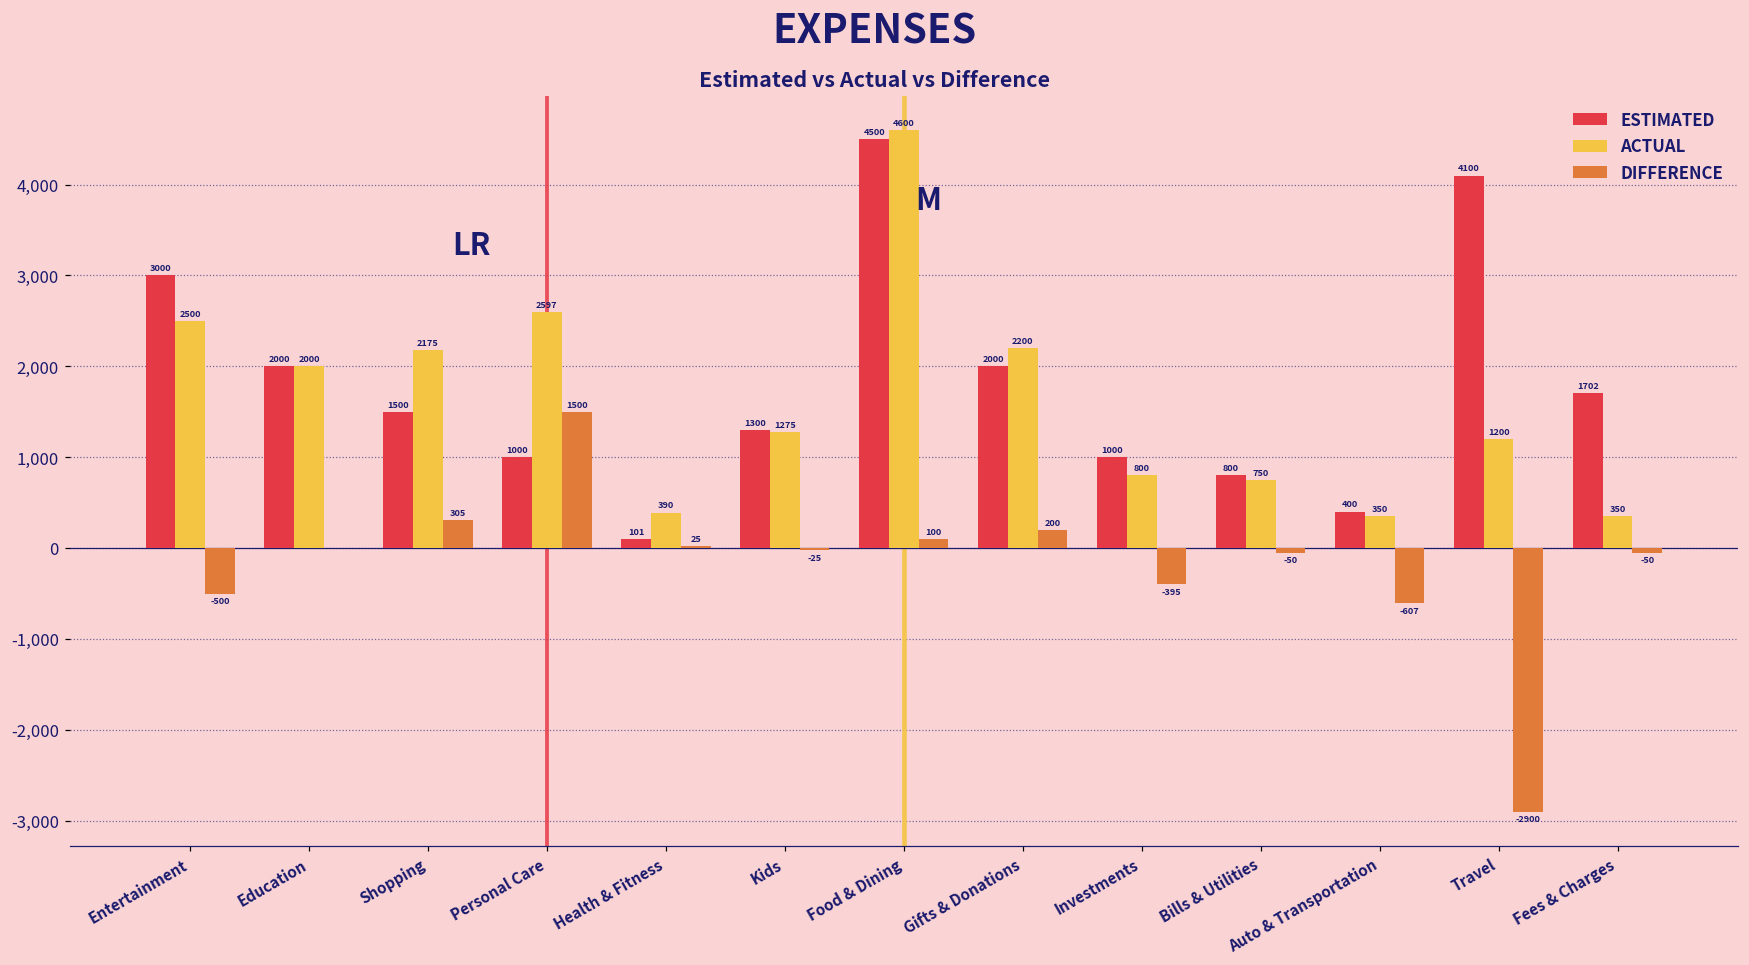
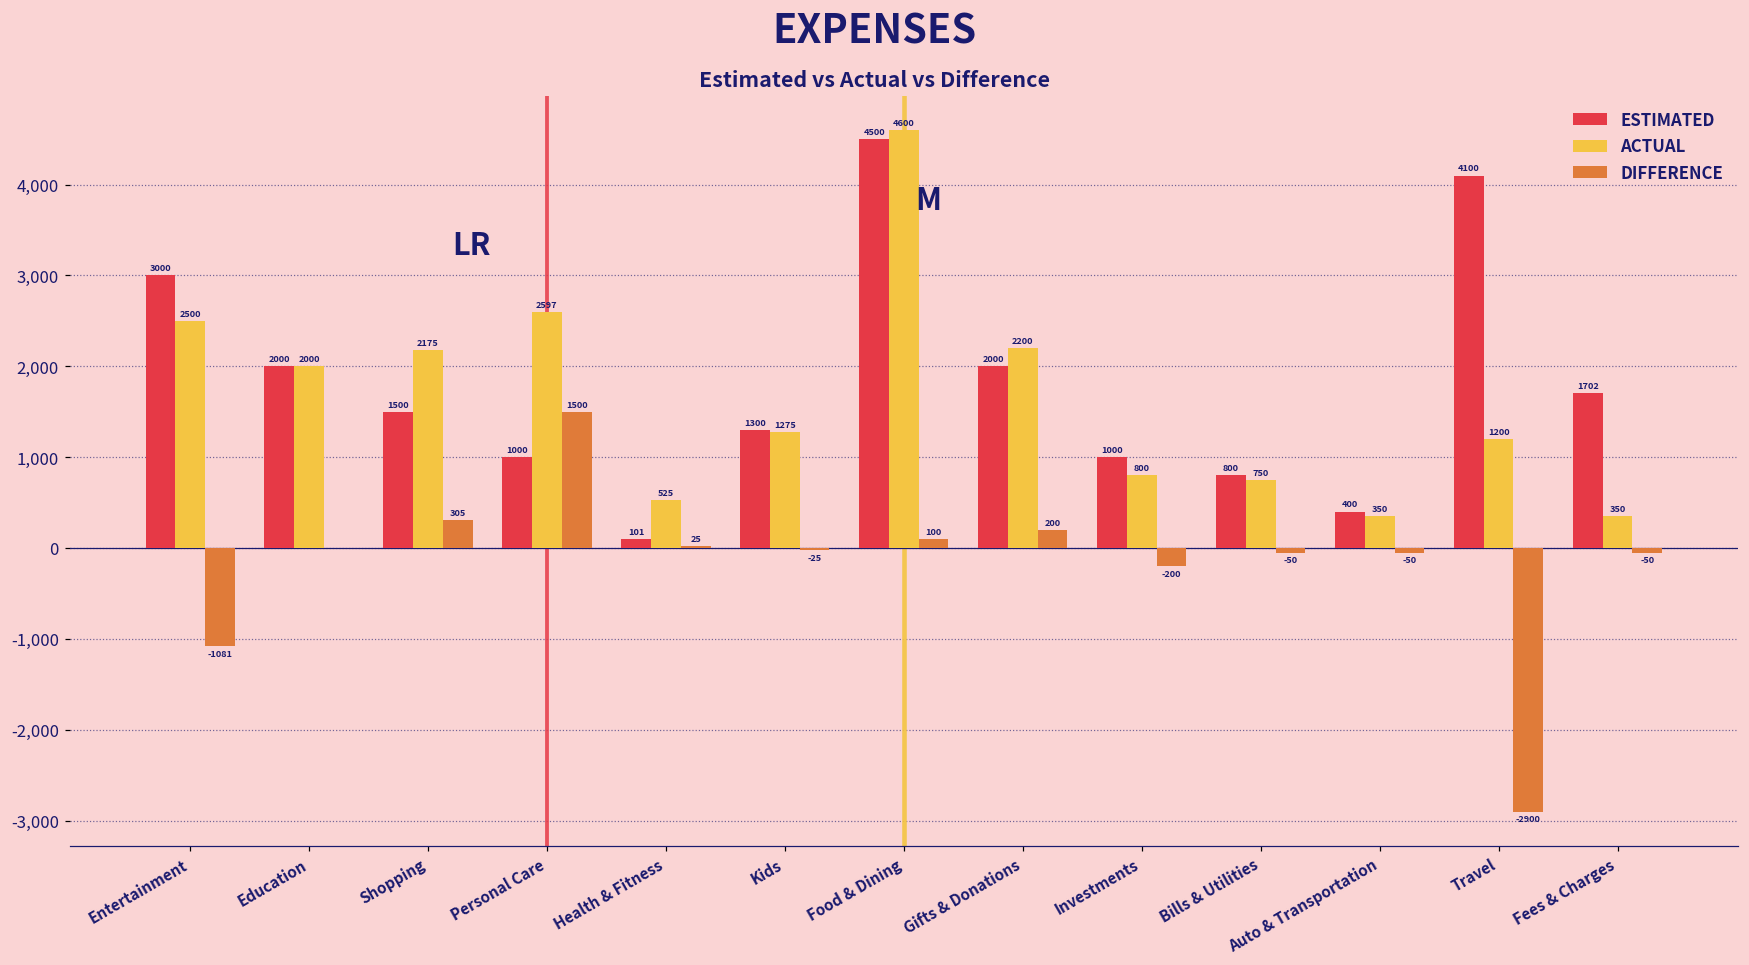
DIFFERENCE, Entertainment: -500 -> -1081
ACTUAL, Health & Fitness: 390 -> 525
DIFFERENCE, Investments: -395 -> -200
DIFFERENCE, Auto & Transportation: -607 -> -50
